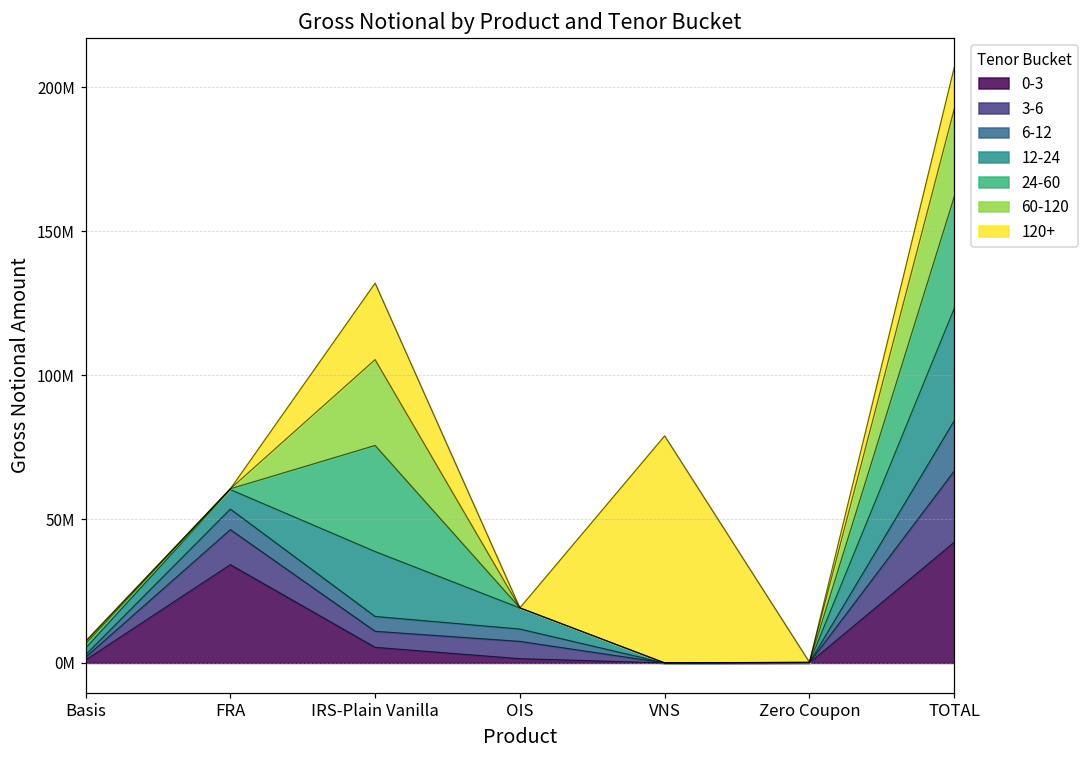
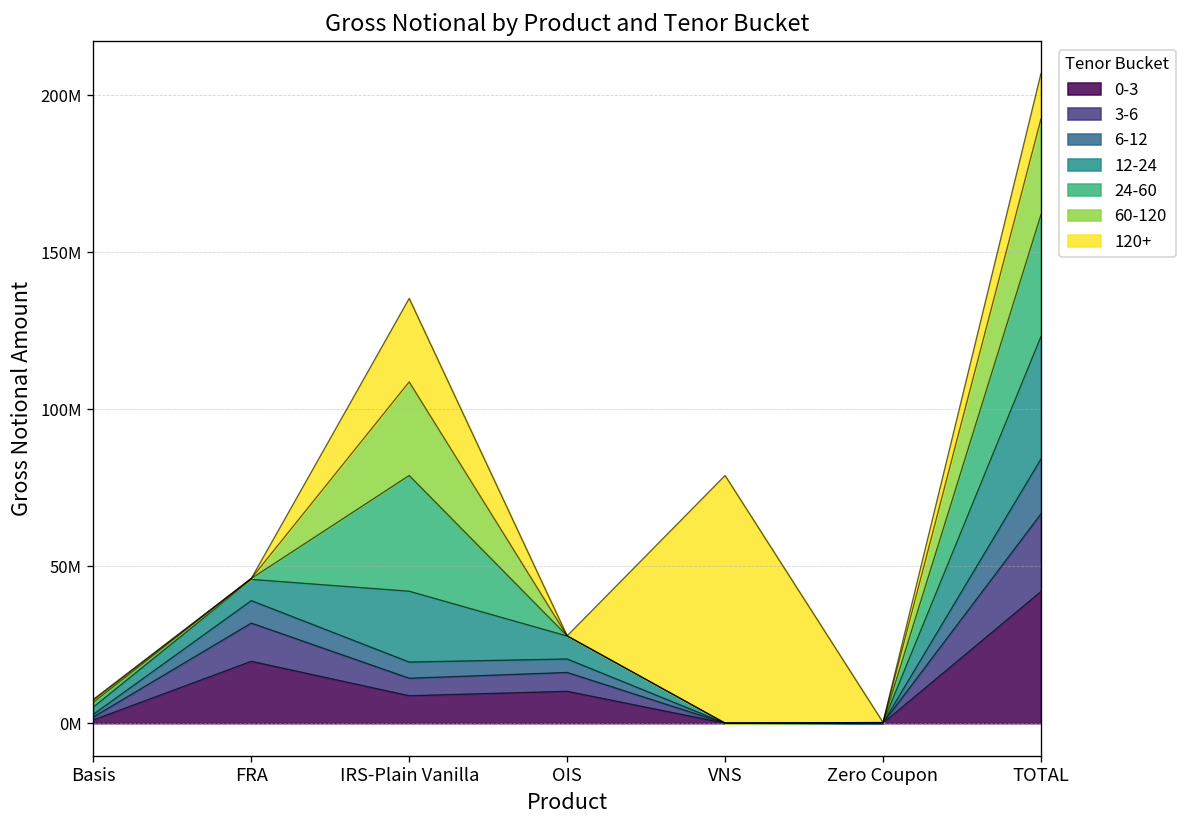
0-3, FRA: 34000000 -> 20000000
0-3, IRS-Plain Vanilla: 5000000 -> 9000000
0-3, OIS: 1000000 -> 10000000
